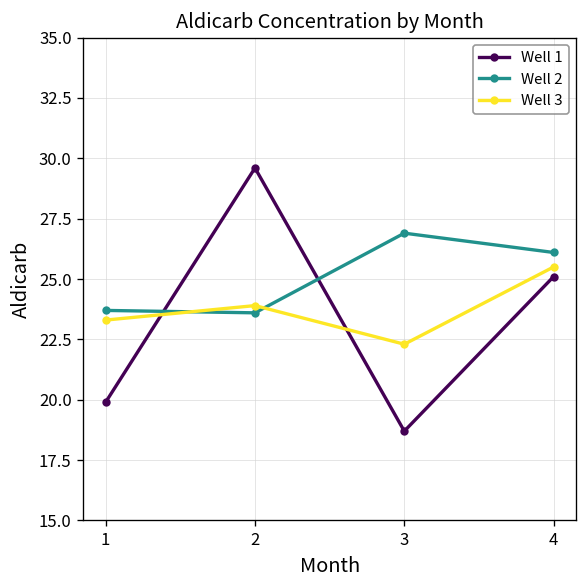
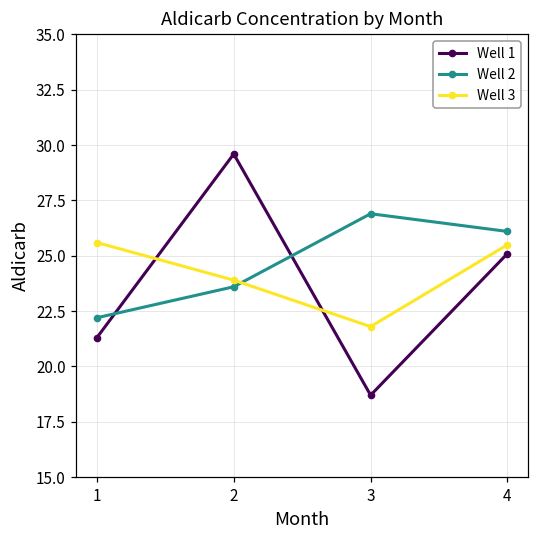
Well 1, 1: 19.9 -> 21.3
Well 2, 1: 23.7 -> 22.2
Well 3, 1: 23.3 -> 25.6
Well 3, 3: 22.3 -> 21.8
